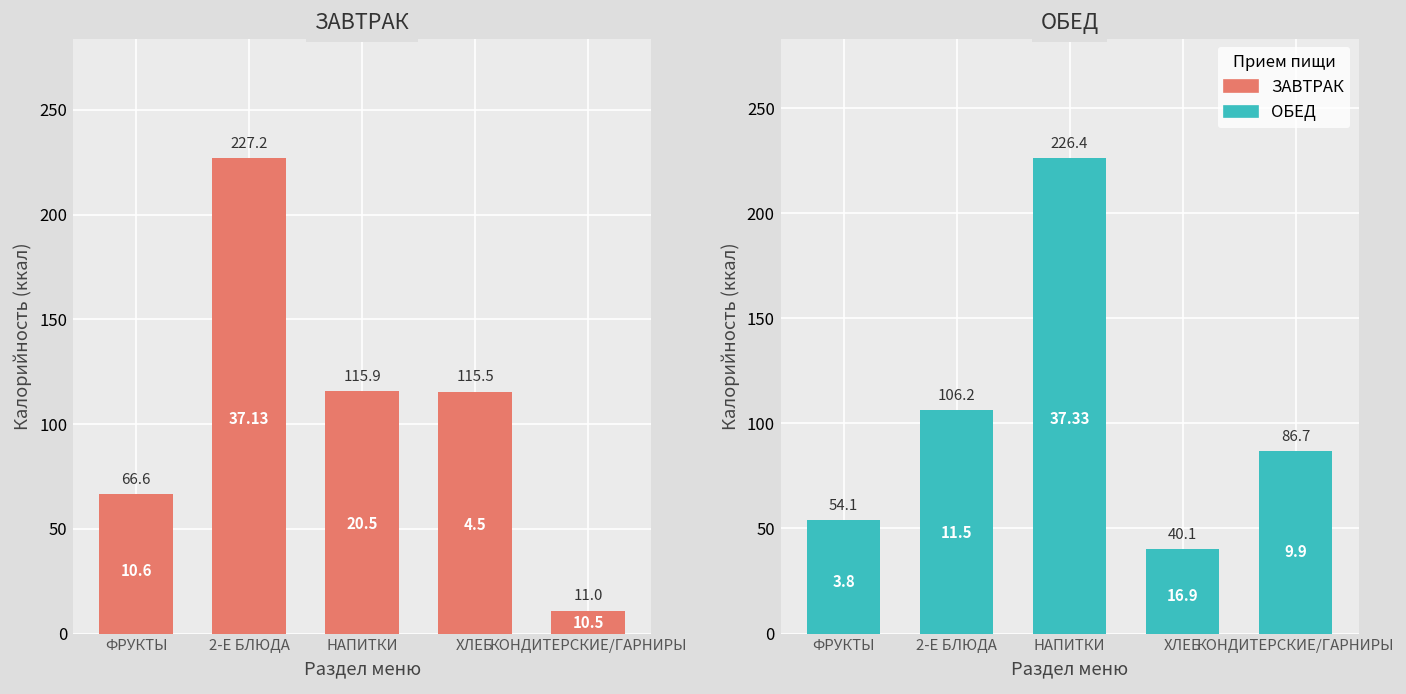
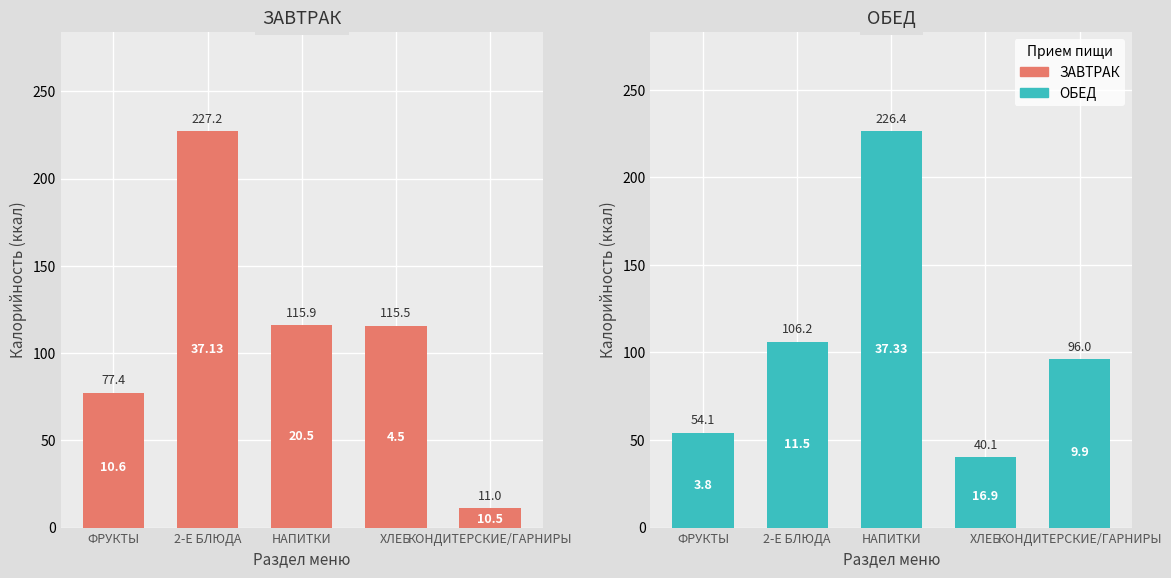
ЗАВТРАК, ФРУКТЫ: 66.6 -> 77.4
ОБЕД, КОНДИТЕРСКИЕ/ГАРНИРЫ: 86.7 -> 96.0
